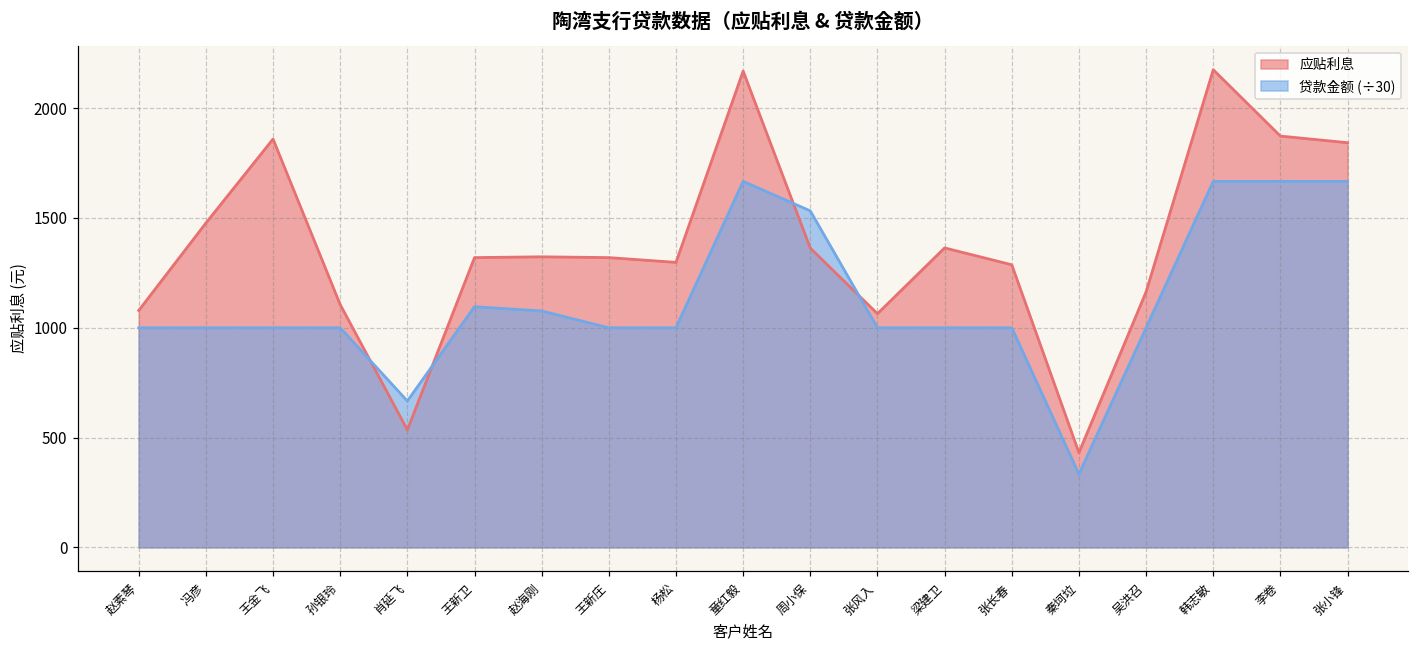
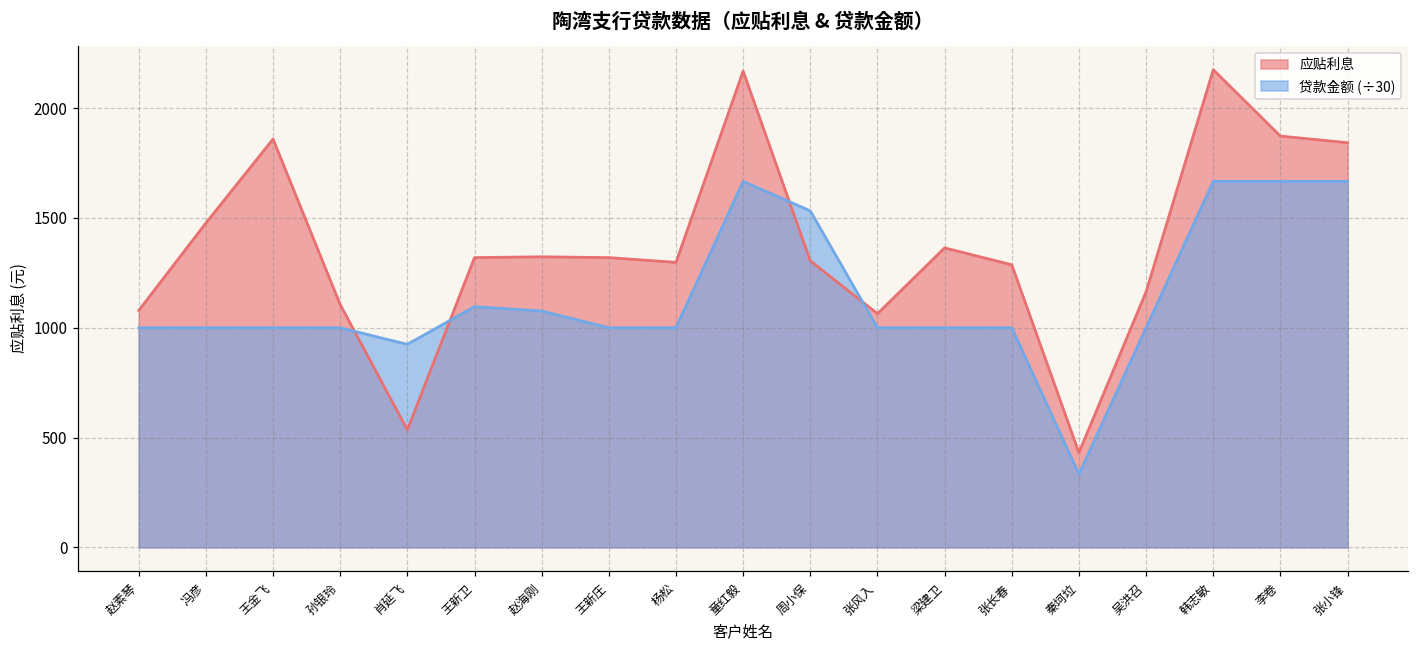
贷款金额 (÷30), 肖延飞: 670 -> 920
应贴利息, 周小保: 1360 -> 1310
